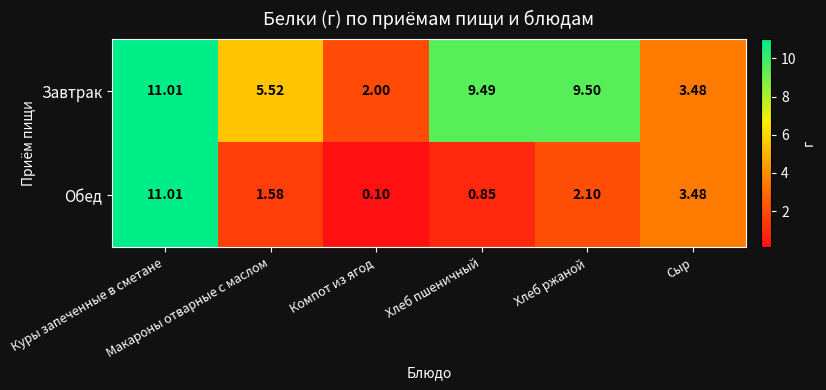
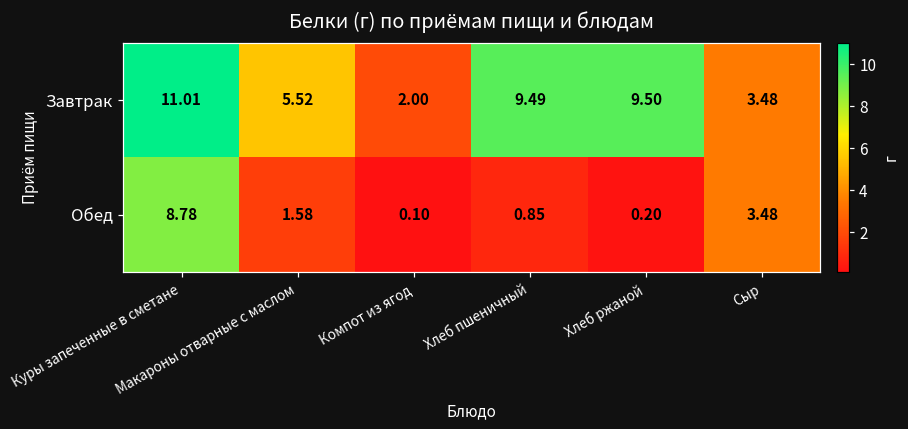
Обед, Куры запеченные в сметане: 11.01 -> 8.78
Обед, Хлеб ржаной: 2.10 -> 0.20
